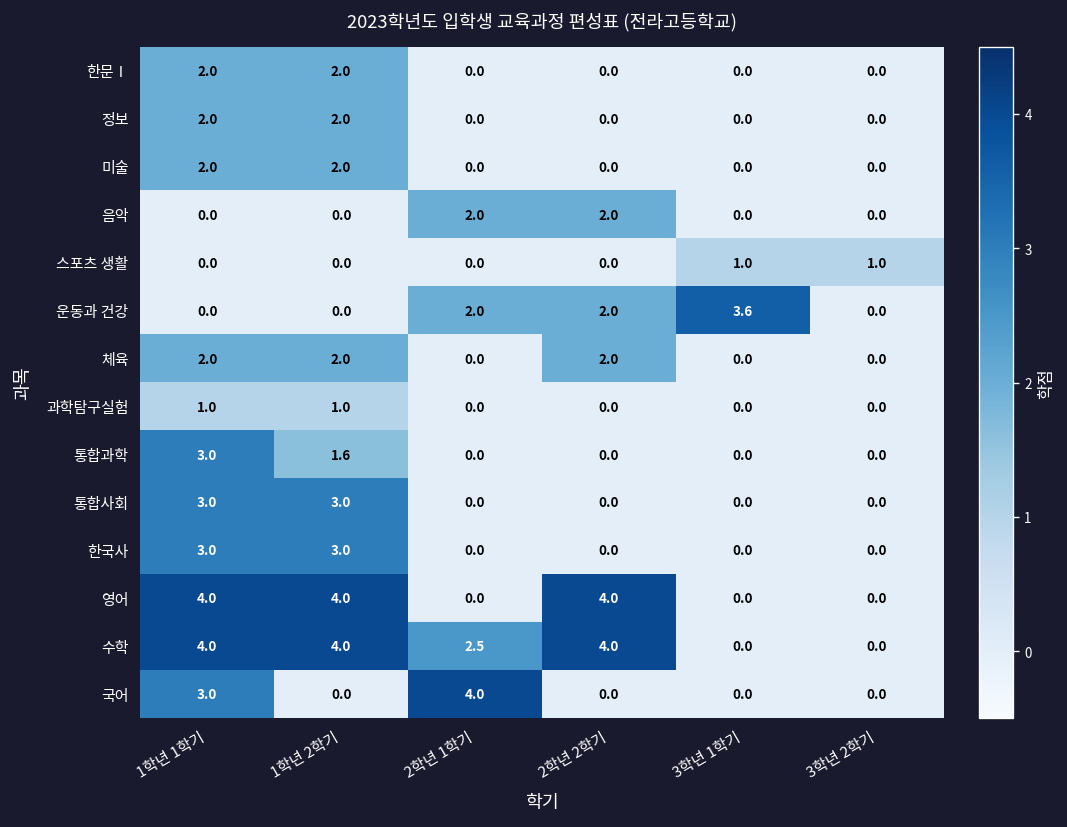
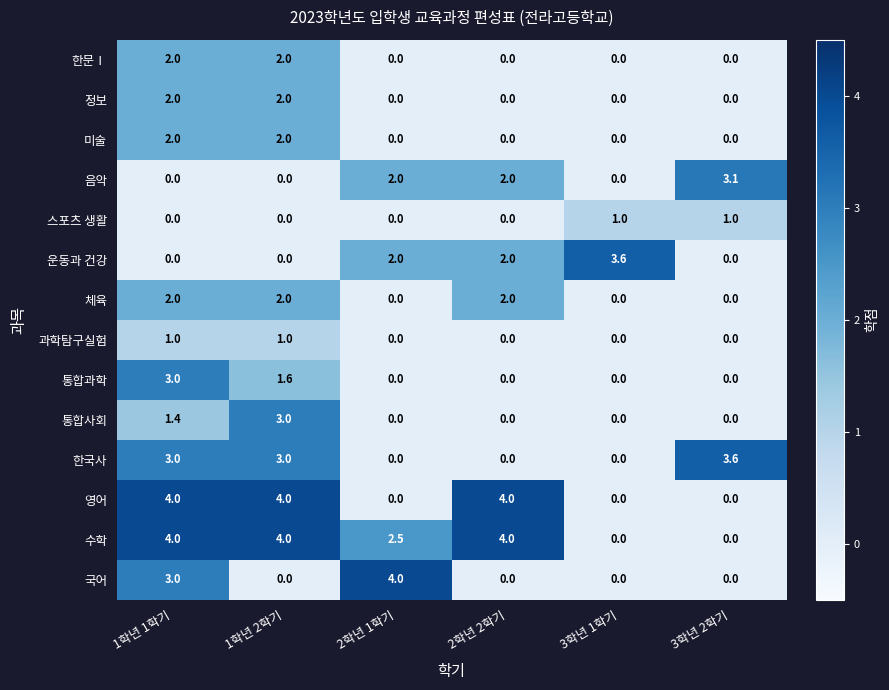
음악, 3학년 2학기: 0.0 -> 3.1
통합사회, 1학년 1학기: 3.0 -> 1.4
한국사, 3학년 2학기: 0.0 -> 3.6
